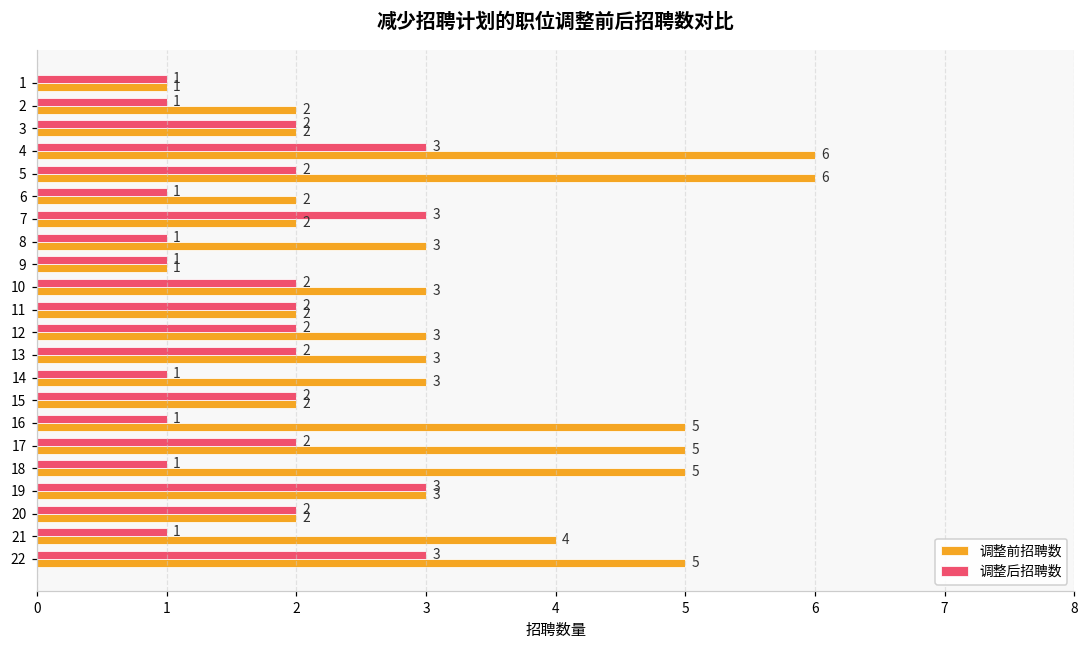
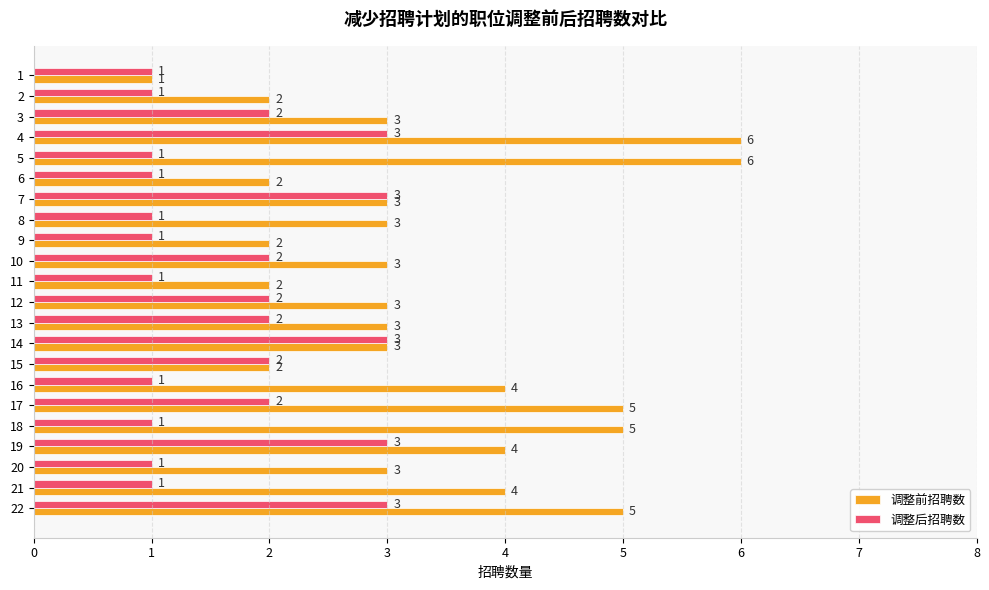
调整前招聘数, 3: 2 -> 3
调整后招聘数, 5: 2 -> 1
调整前招聘数, 7: 2 -> 3
调整前招聘数, 9: 1 -> 2
调整后招聘数, 11: 2 -> 1
调整后招聘数, 14: 1 -> 3
调整前招聘数, 16: 5 -> 4
调整前招聘数, 19: 3 -> 4
调整后招聘数, 20: 2 -> 1
调整前招聘数, 20: 2 -> 3
